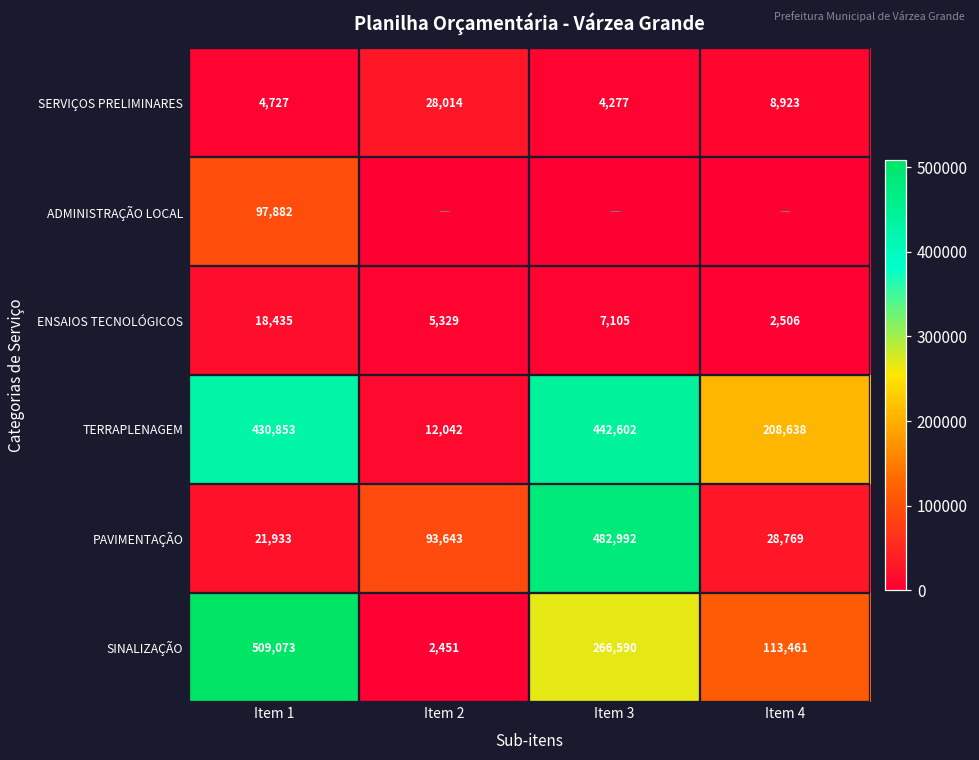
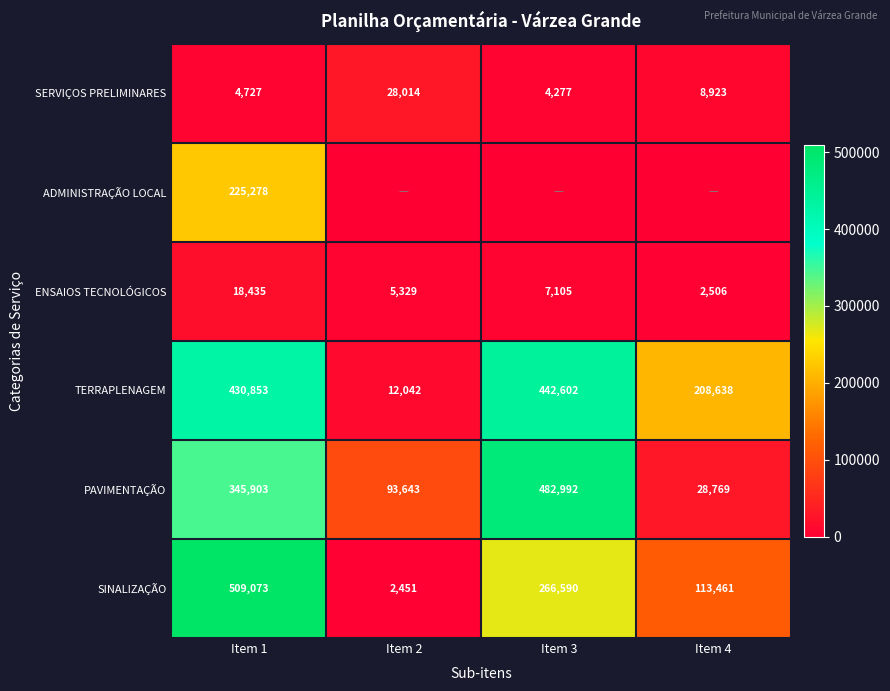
ADMINISTRAÇÃO LOCAL, Item 1: 97,882 -> 225,278
PAVIMENTAÇÃO, Item 1: 21,933 -> 345,903
